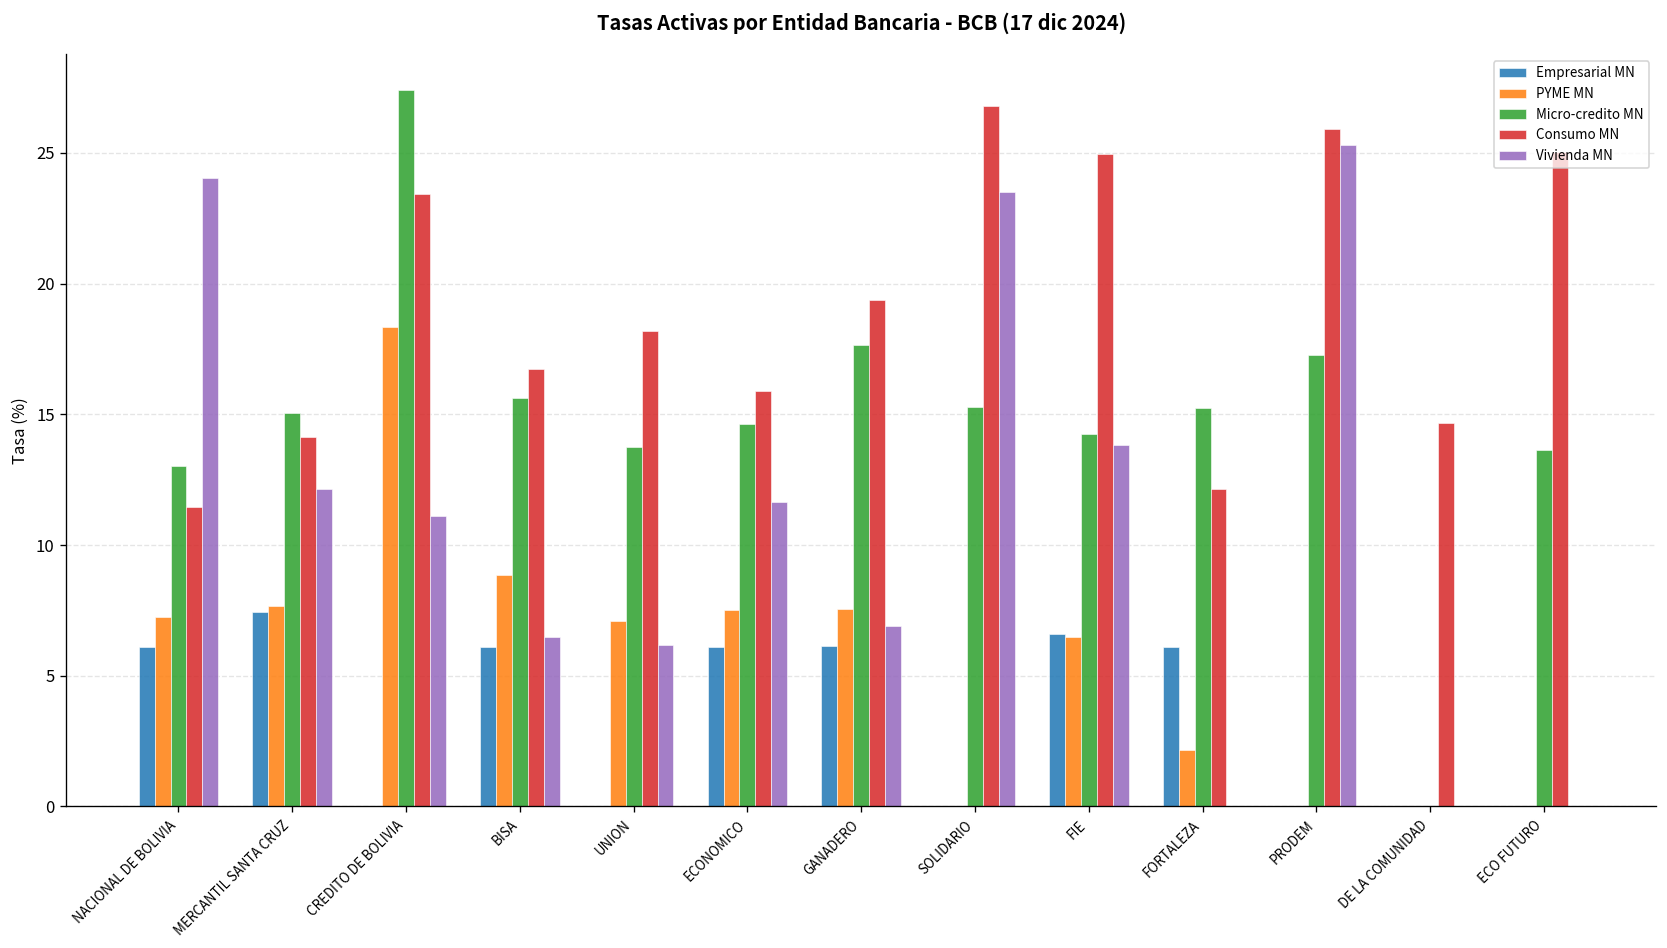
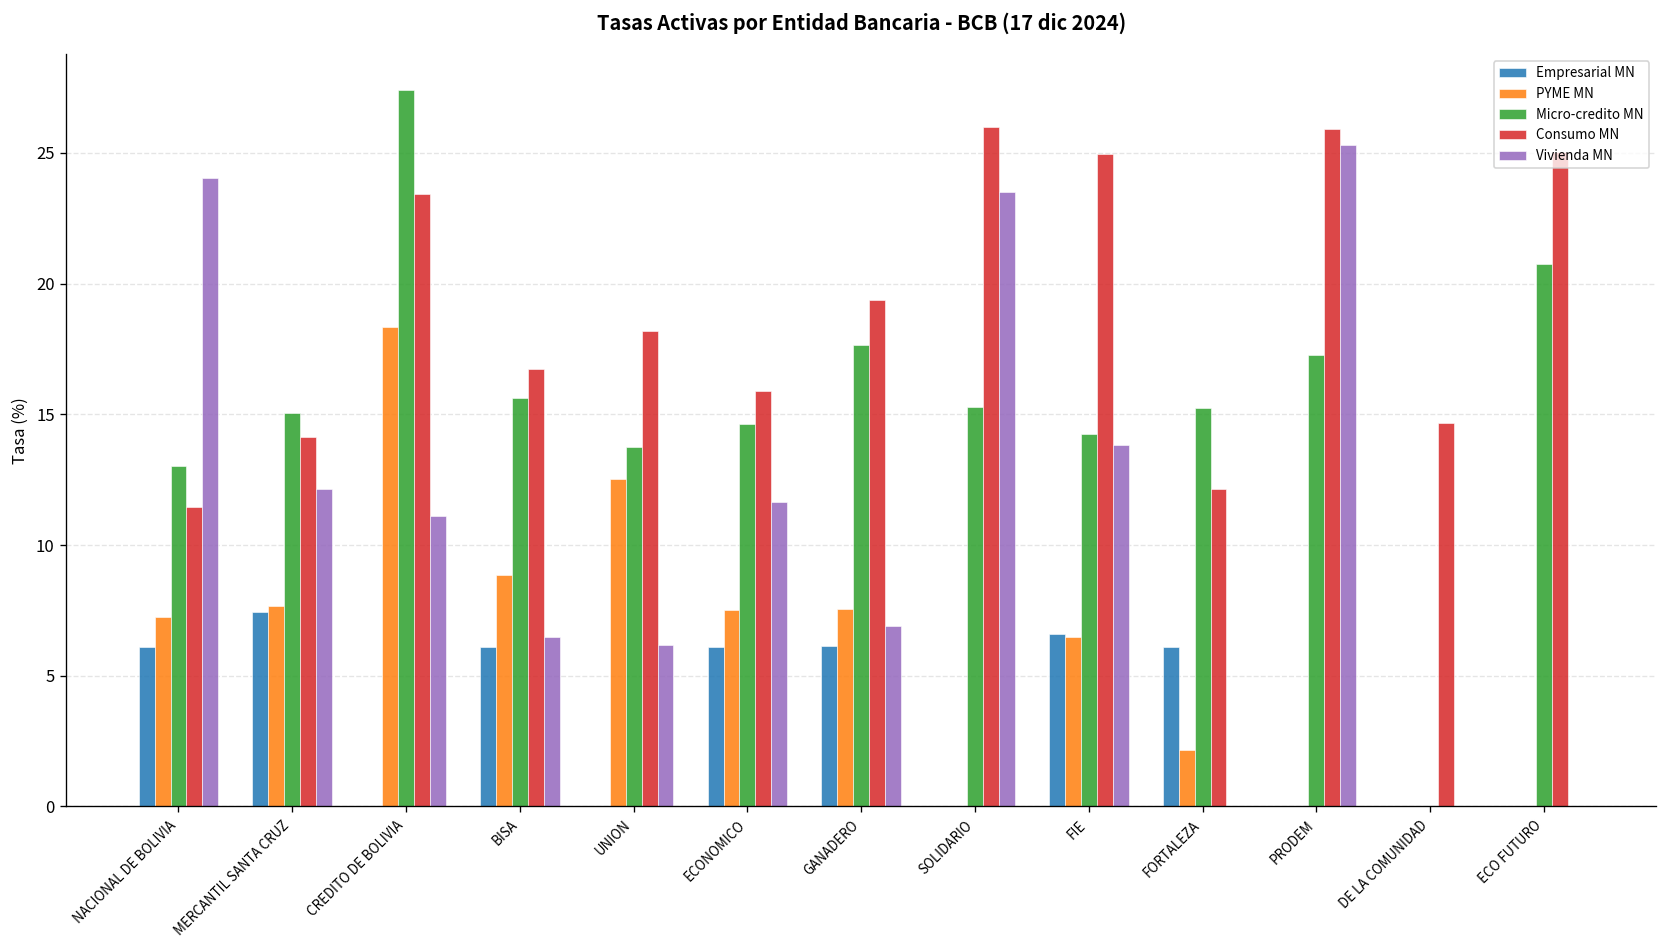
PYME MN, UNION: 7.1 -> 12.5
Consumo MN, SOLIDARIO: 26.8 -> 26.0
Micro-credito MN, ECO FUTURO: 13.6 -> 20.8
